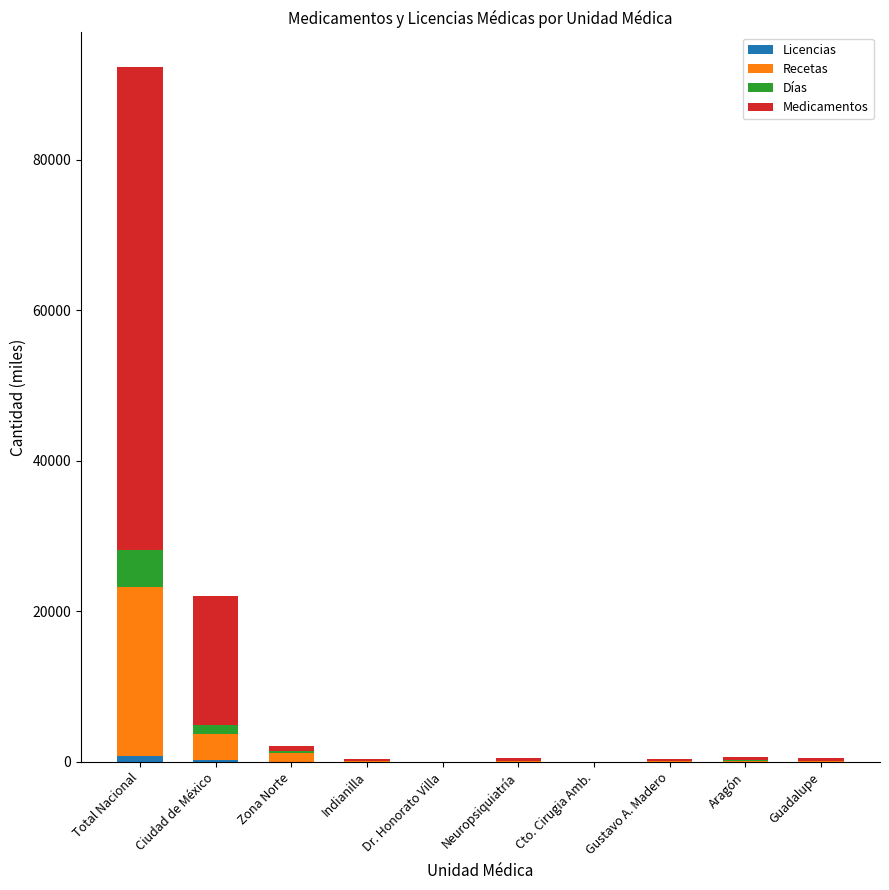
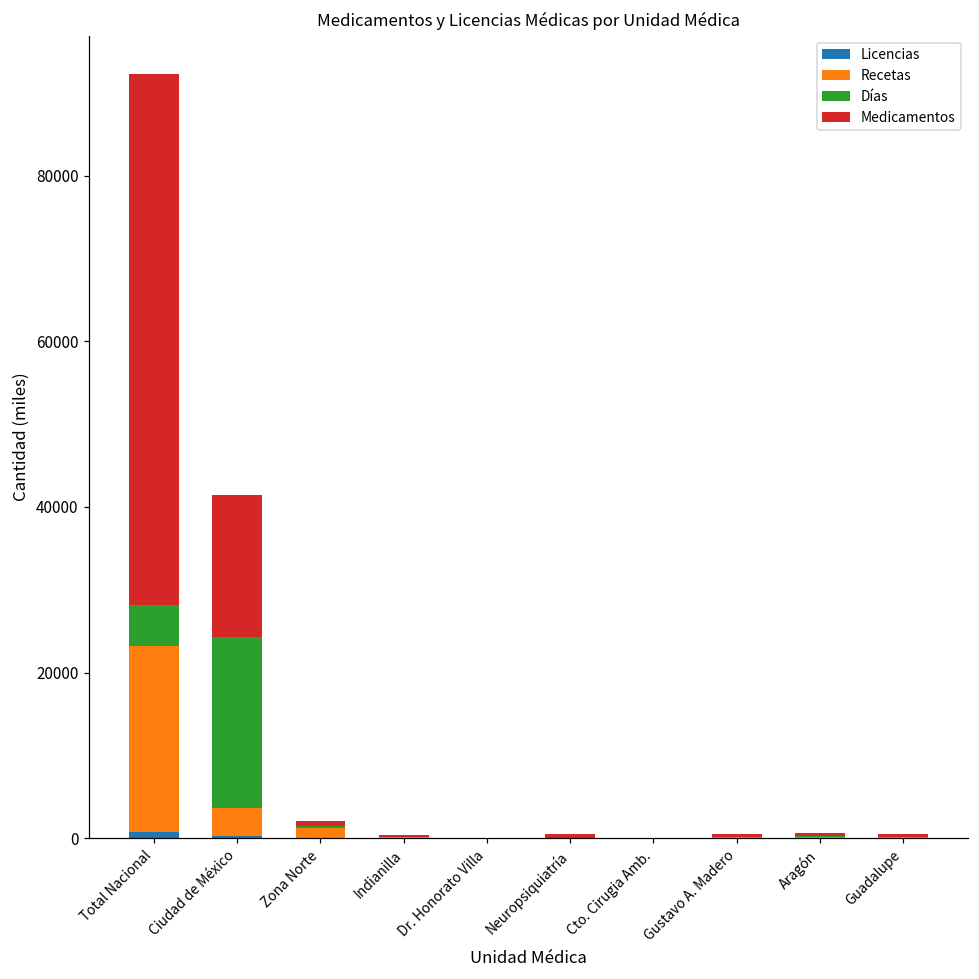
Días, Ciudad de México: 1000 -> 21000
